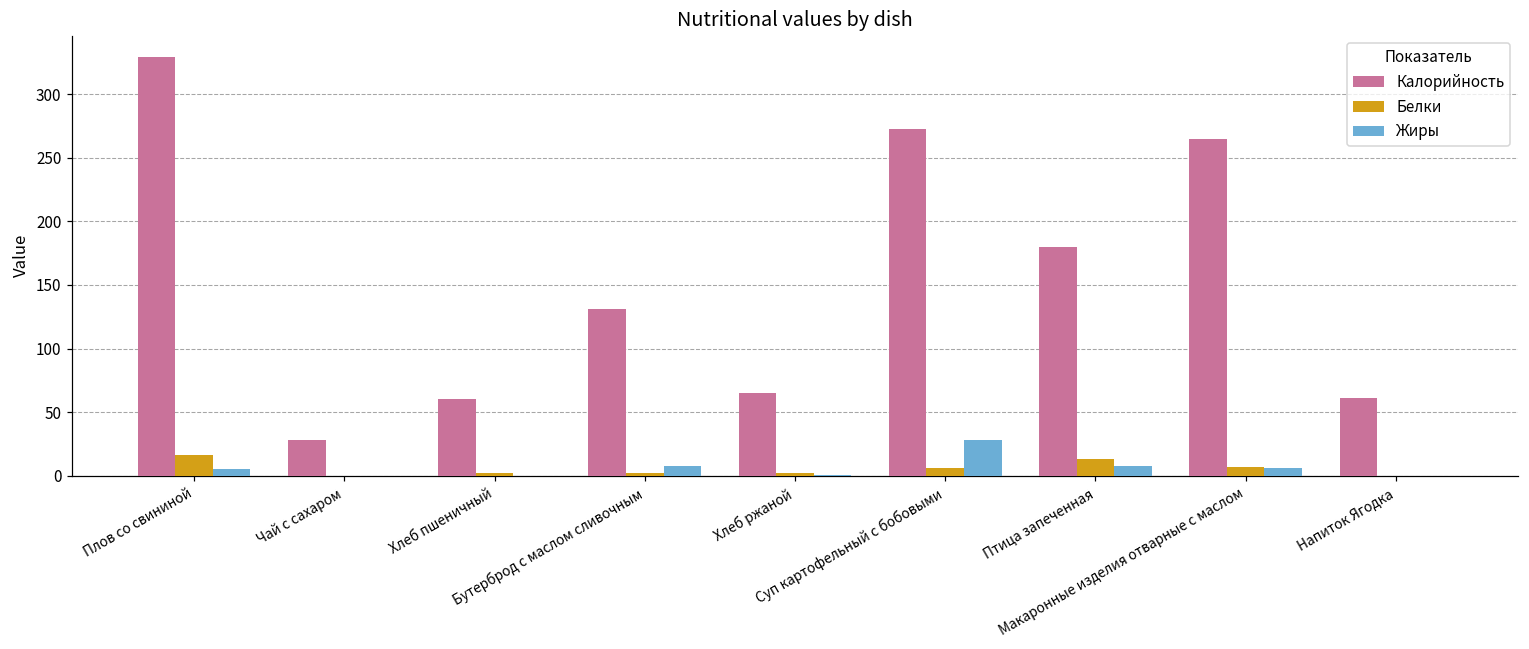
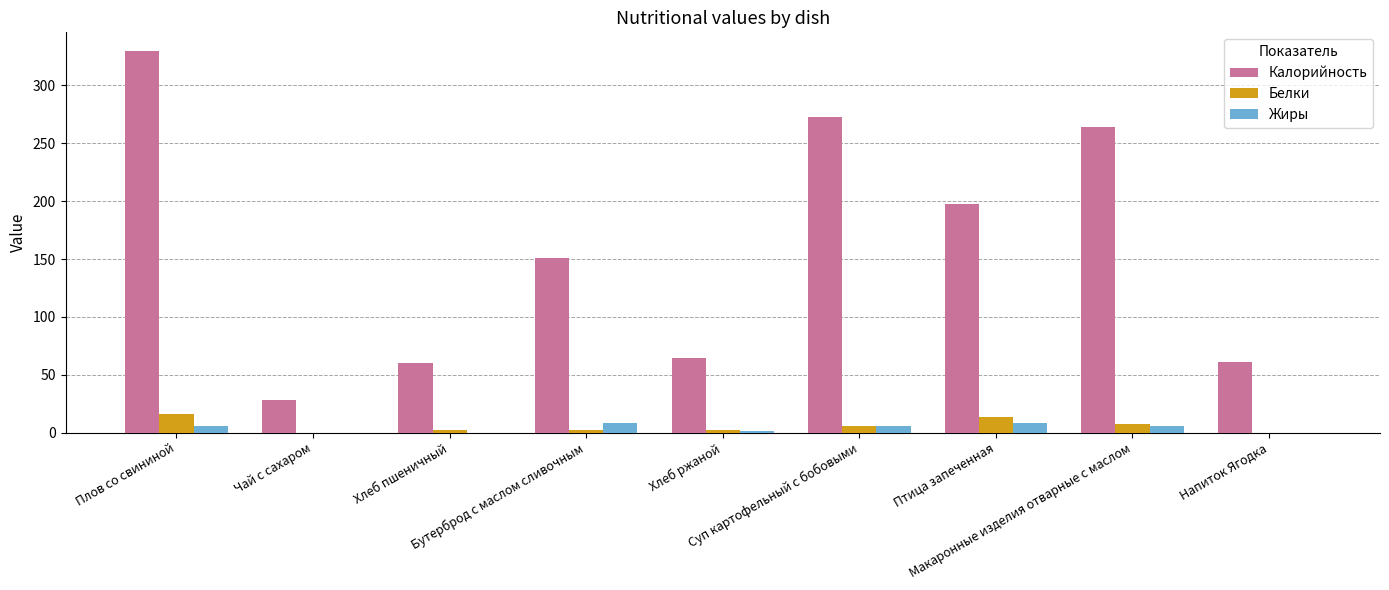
Калорийность, Бутерброд с маслом сливочным: 131 -> 151
Жиры, Суп картофельный с бобовыми: 29 -> 6
Калорийность, Птица запеченная: 180 -> 198
